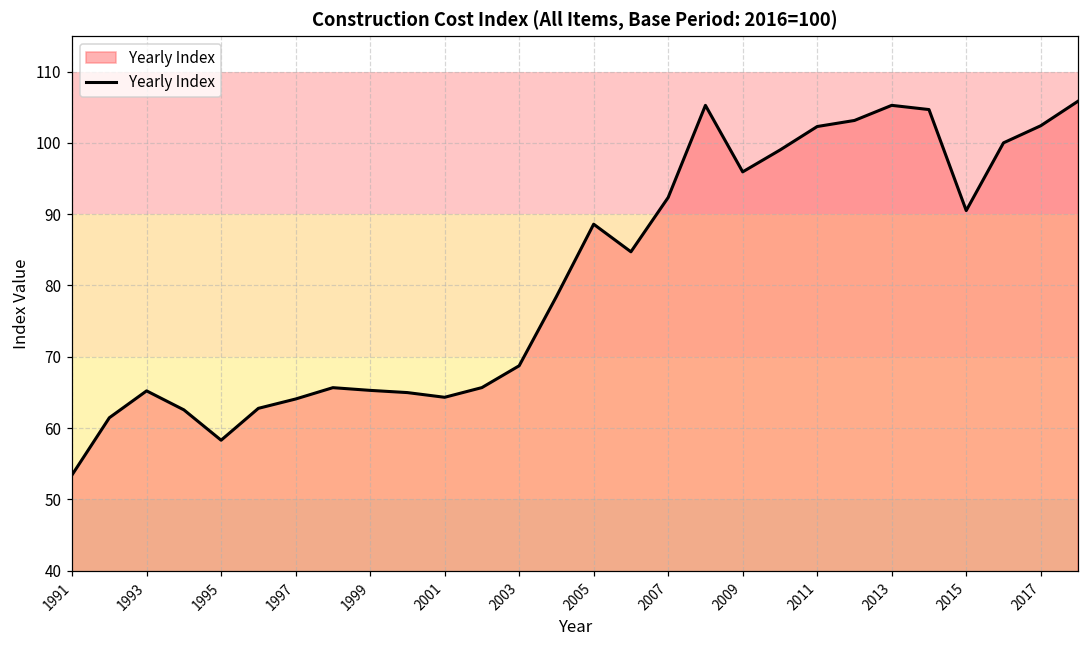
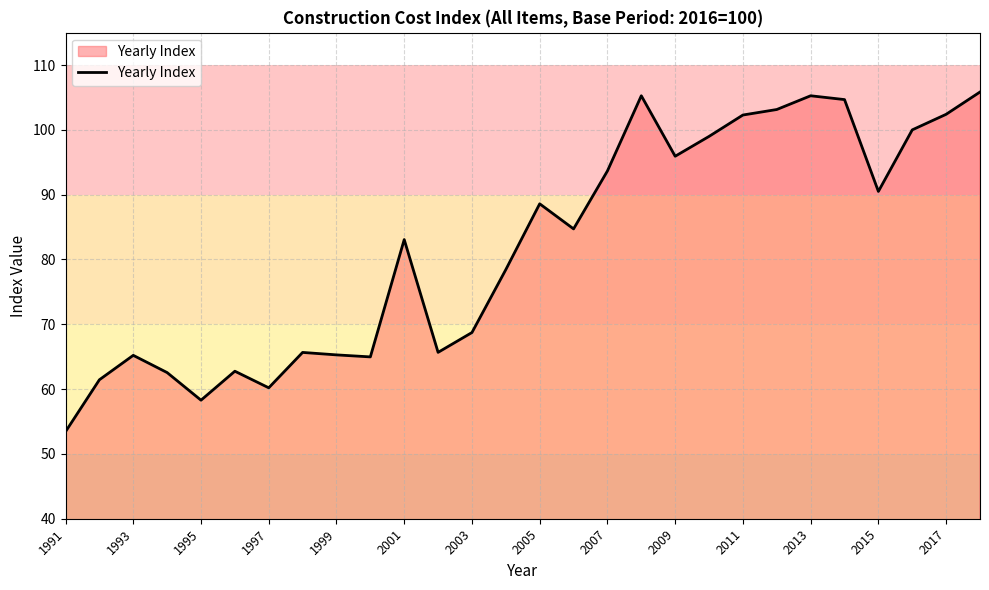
1997: 64 -> 60
2001: 64 -> 83
2007: 92 -> 94
